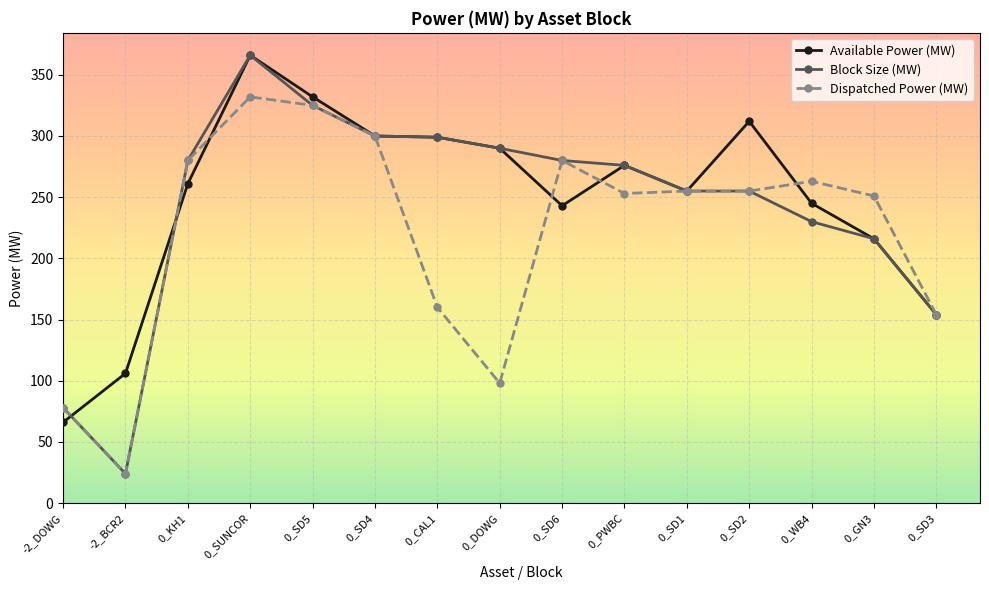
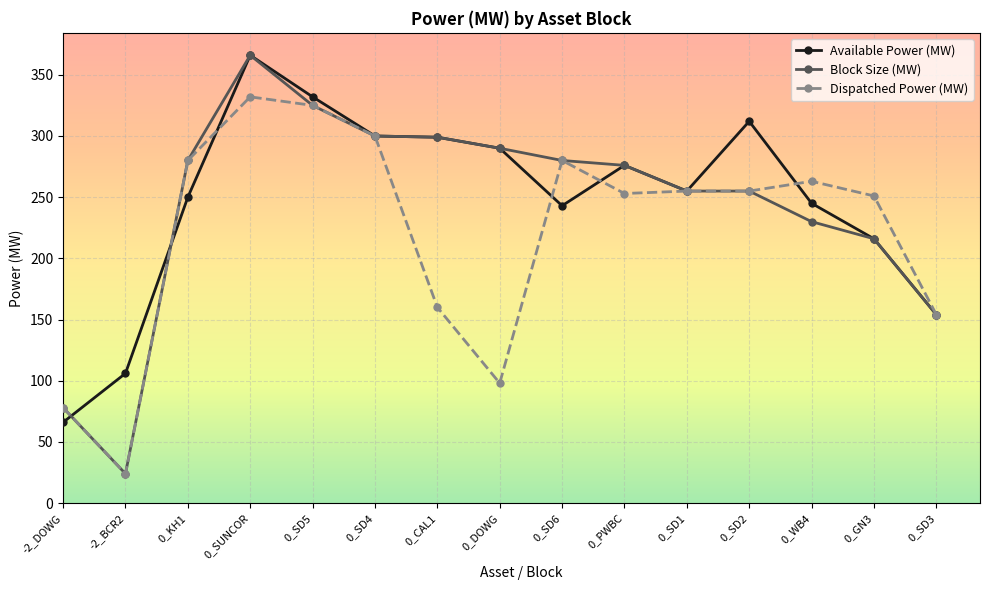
Available Power (MW), 0_KH1: 261 -> 250
